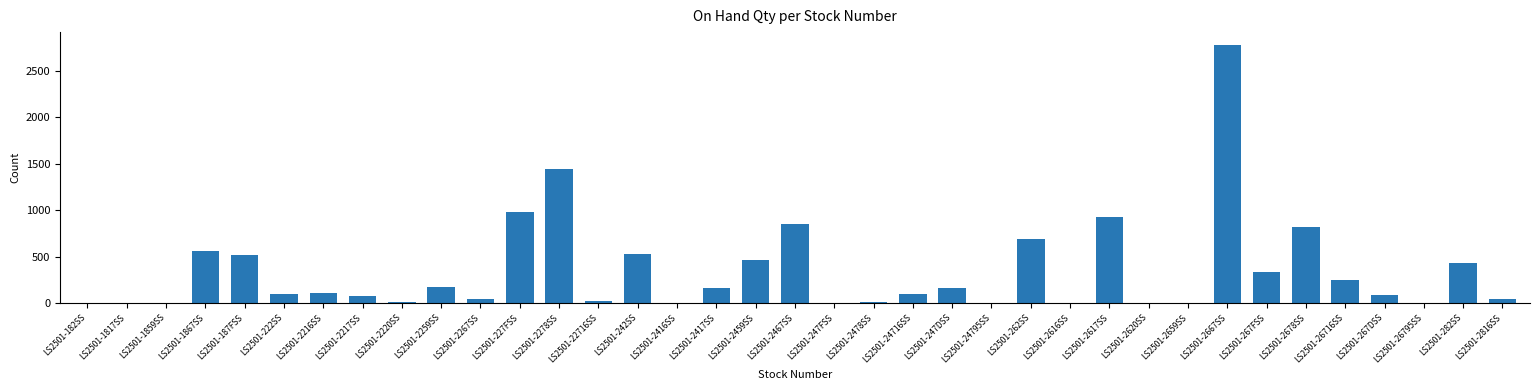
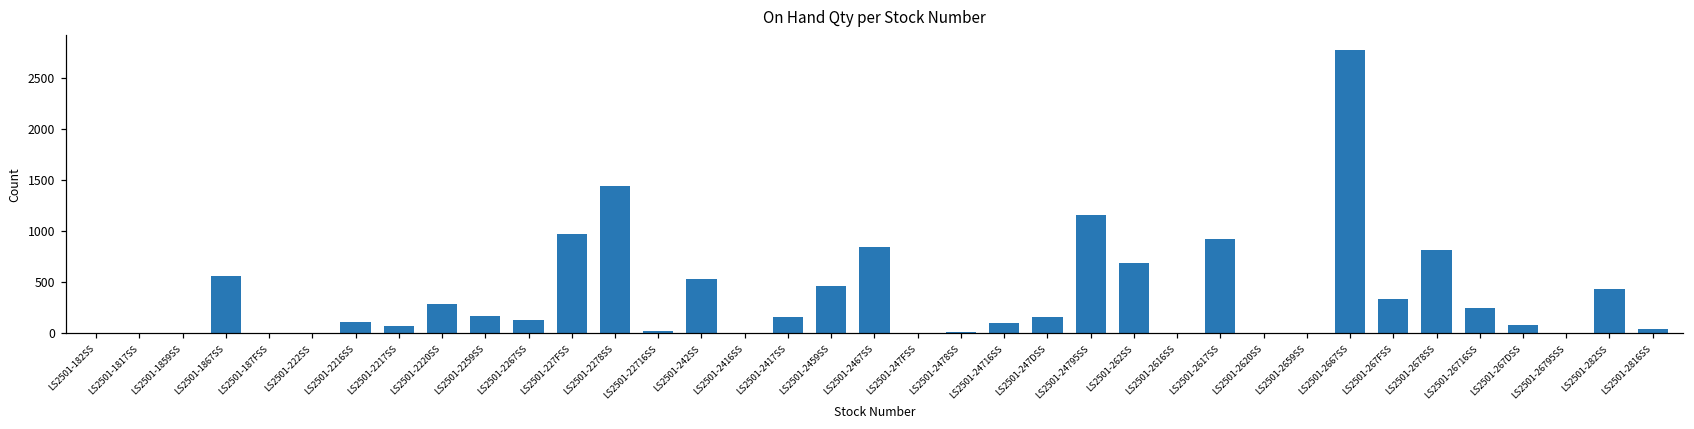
LS2501-187FSS: 500 -> 0
LS2501-222SS: 100 -> 0
LS2501-2220SS: 0 -> 300
LS2501-2267SS: 0 -> 100
LS2501-24795SS: 0 -> 1200
